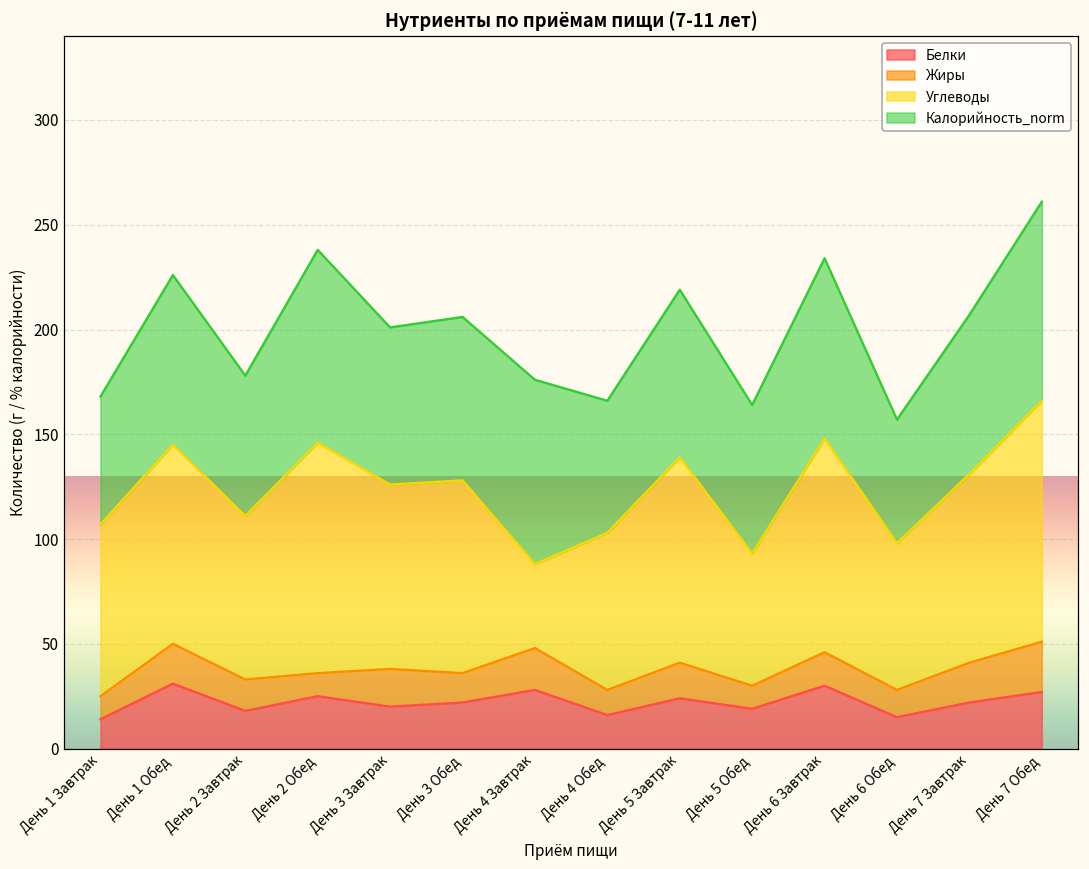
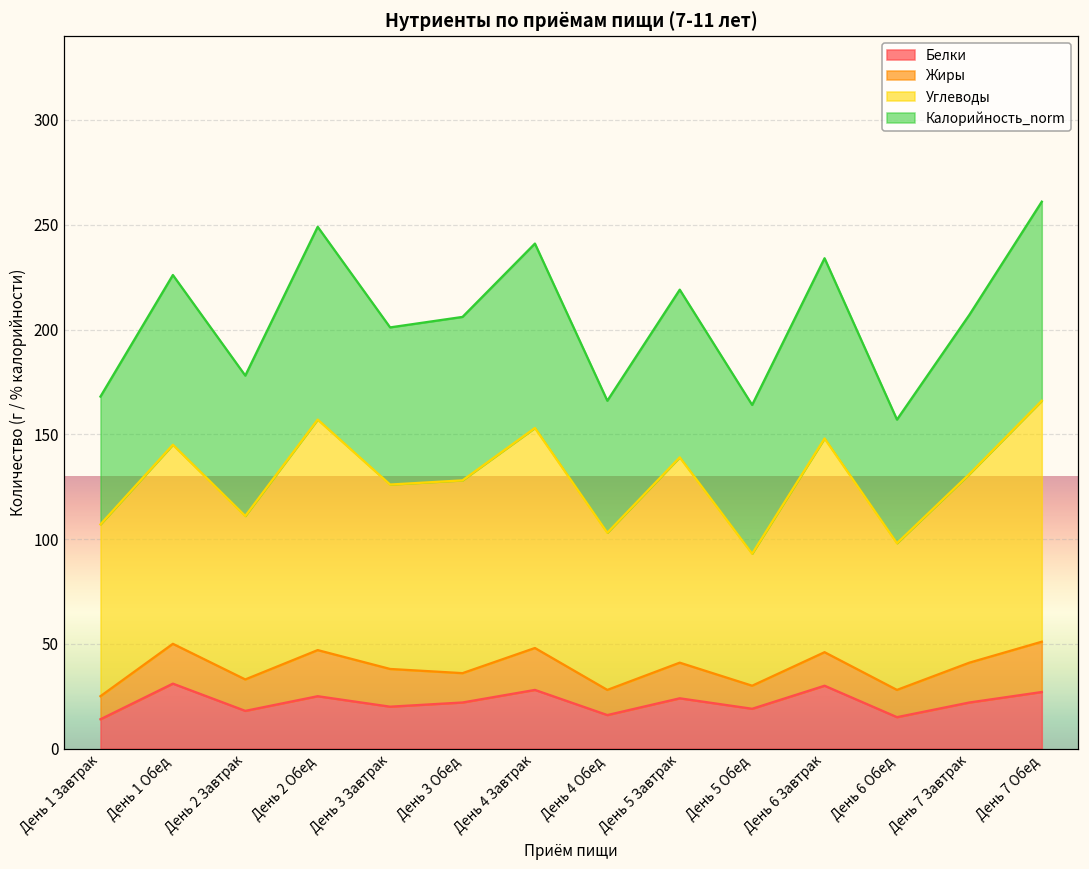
Жиры, День 2 Обед: 11 -> 22
Углеводы, День 4 Завтрак: 40 -> 105
